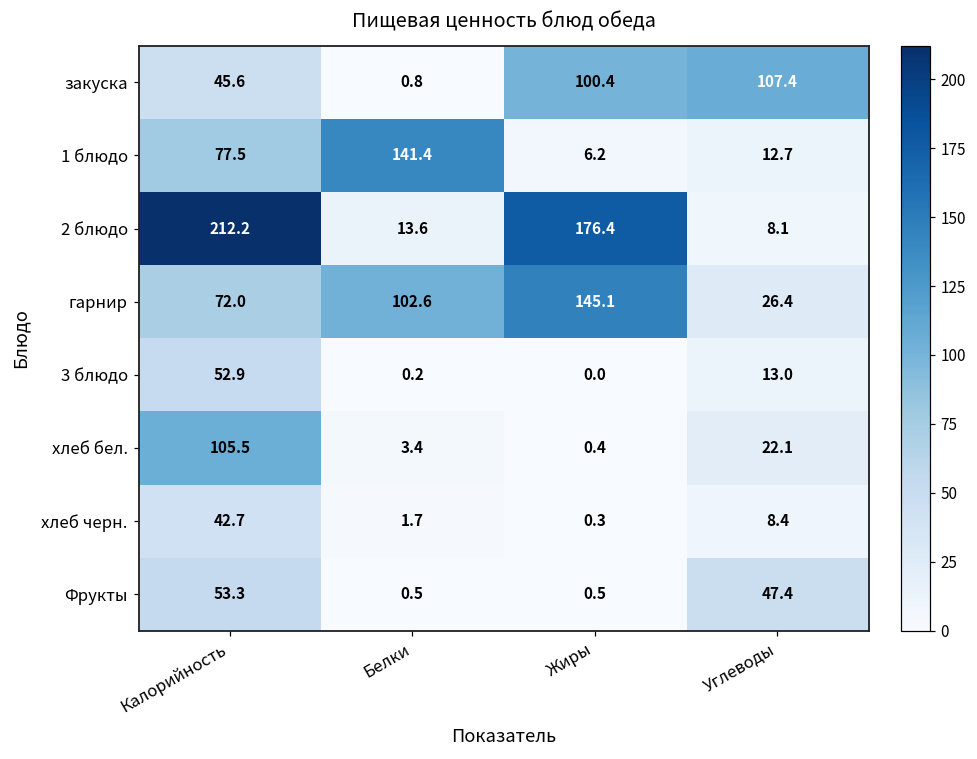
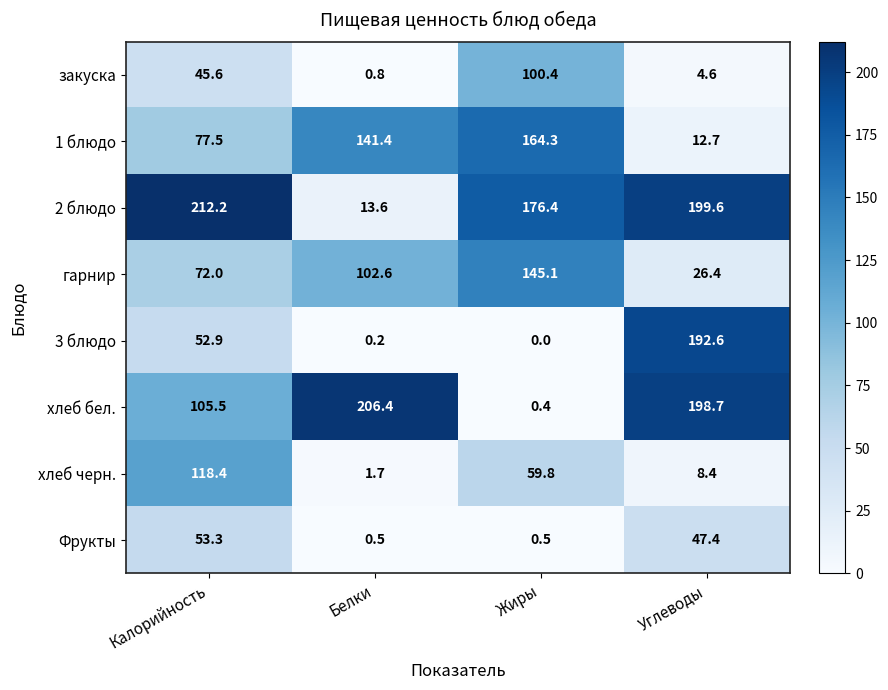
закуска, Углеводы: 107.4 -> 4.6
1 блюдо, Жиры: 6.2 -> 164.3
2 блюдо, Углеводы: 8.1 -> 199.6
3 блюдо, Углеводы: 13.0 -> 192.6
хлеб бел., Белки: 3.4 -> 206.4
хлеб бел., Углеводы: 22.1 -> 198.7
хлеб черн., Калорийность: 42.7 -> 118.4
хлеб черн., Жиры: 0.3 -> 59.8
